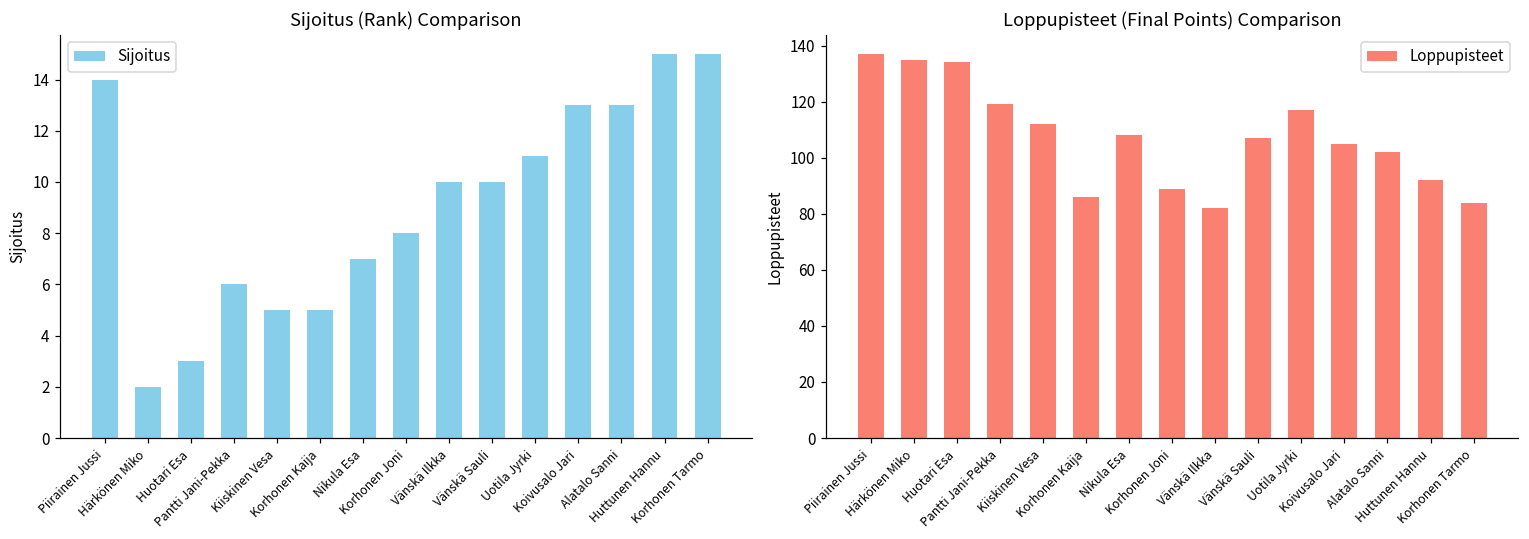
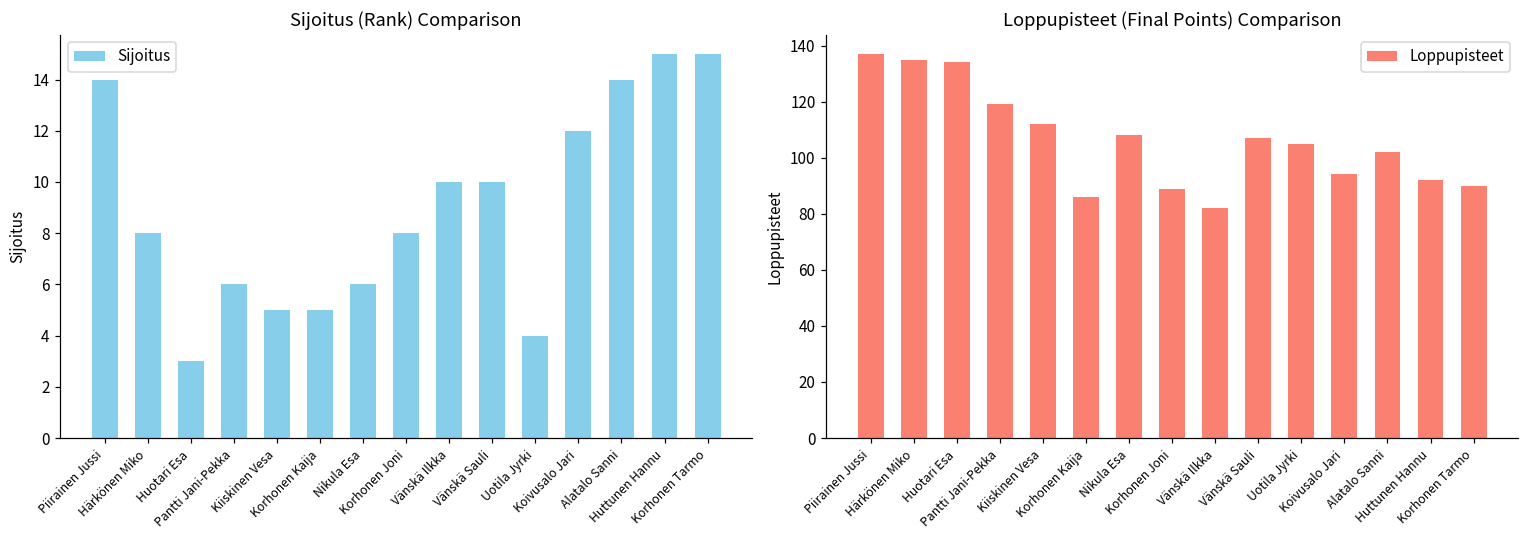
Sijoitus (Rank) Comparison, Härkönen Miko: 2 -> 8
Sijoitus (Rank) Comparison, Nikula Esa: 7 -> 6
Sijoitus (Rank) Comparison, Uotila Jyrki: 11 -> 4
Sijoitus (Rank) Comparison, Koivusalo Jari: 13 -> 12
Sijoitus (Rank) Comparison, Alatalo Sanni: 13 -> 14
Loppupisteet (Final Points) Comparison, Uotila Jyrki: 117 -> 105
Loppupisteet (Final Points) Comparison, Koivusalo Jari: 105 -> 94
Loppupisteet (Final Points) Comparison, Korhonen Tarmo: 84 -> 90
